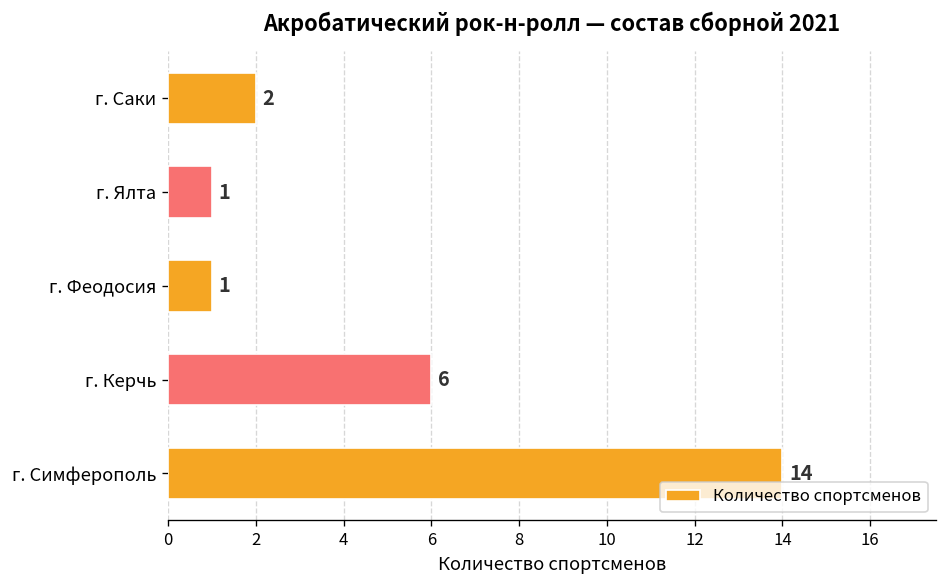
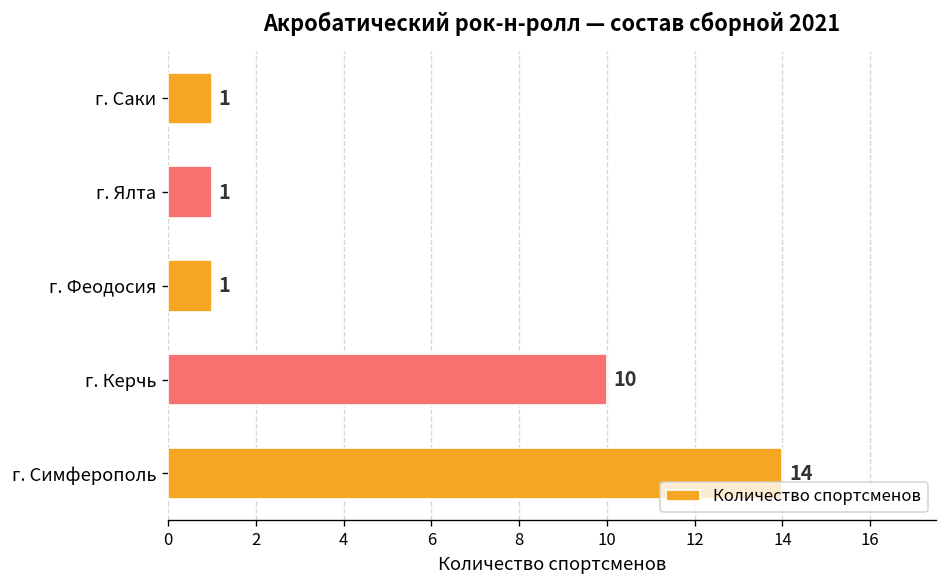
г. Саки: 2 -> 1
г. Керчь: 6 -> 10
